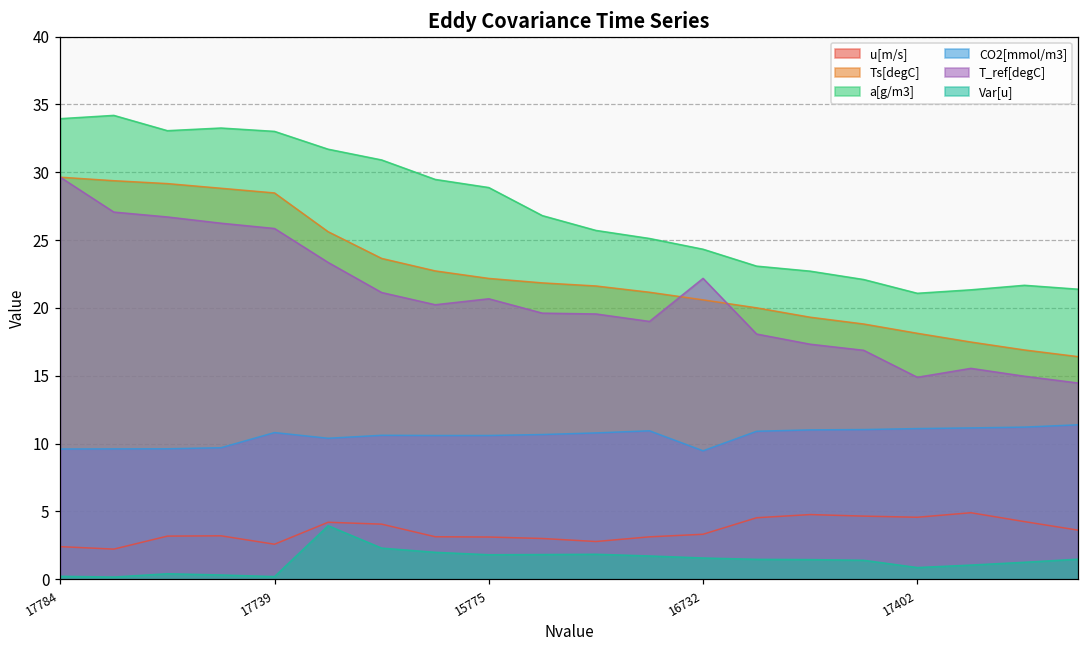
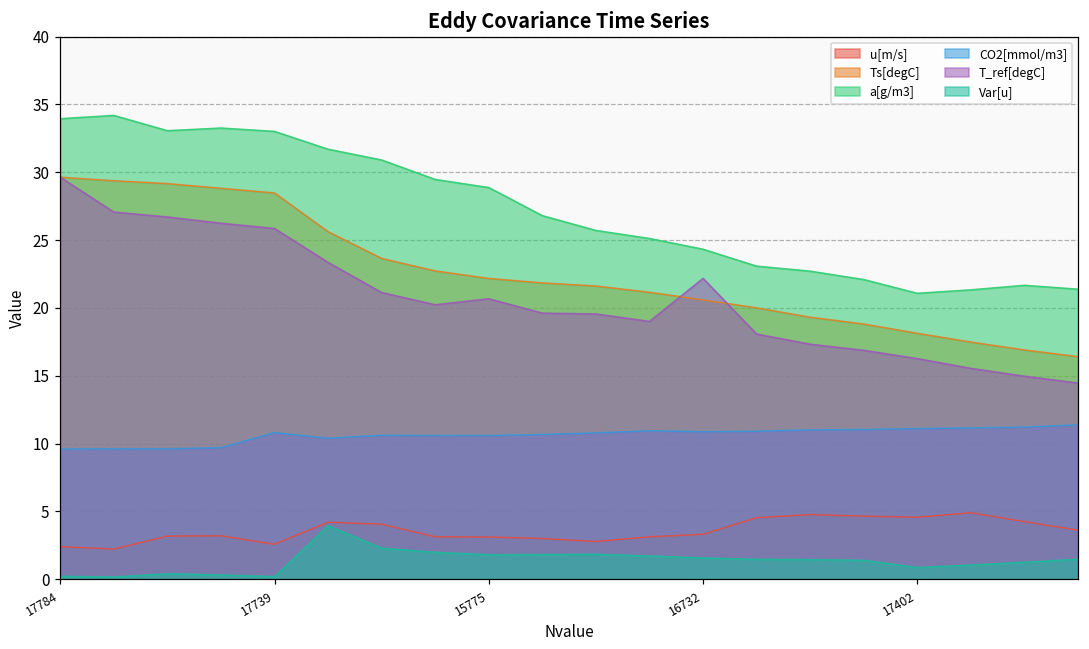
CO2[mmol/m3], 16732: 9.5 -> 10.9
T_ref[degC], 17402: 14.9 -> 16.3
